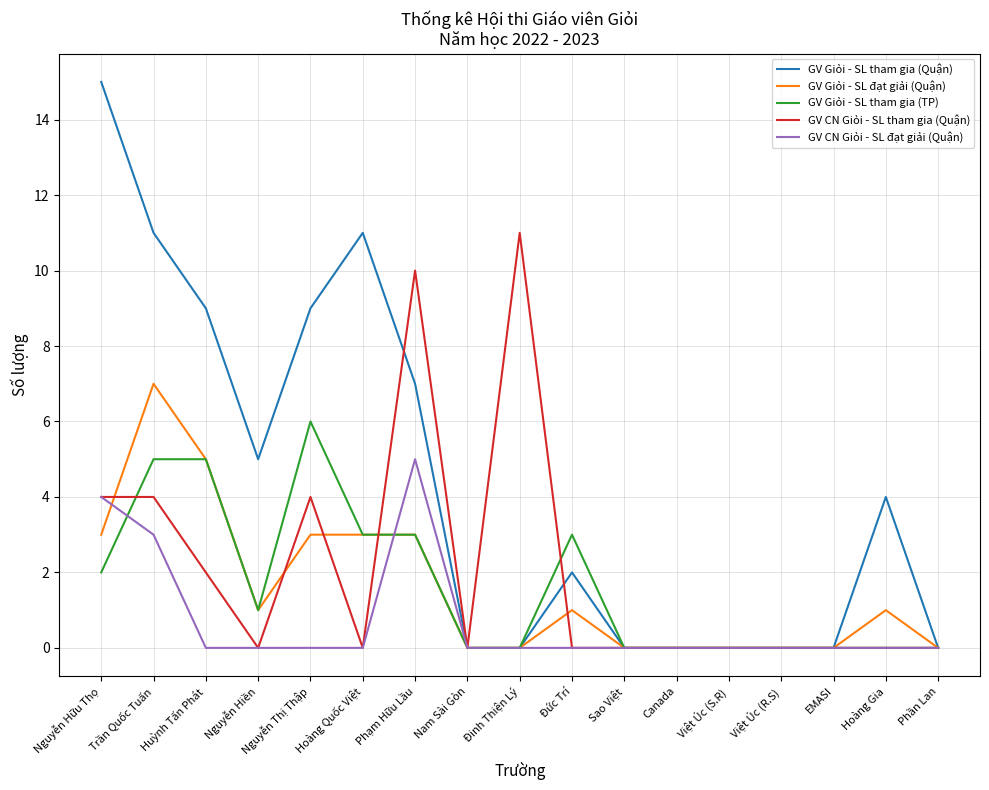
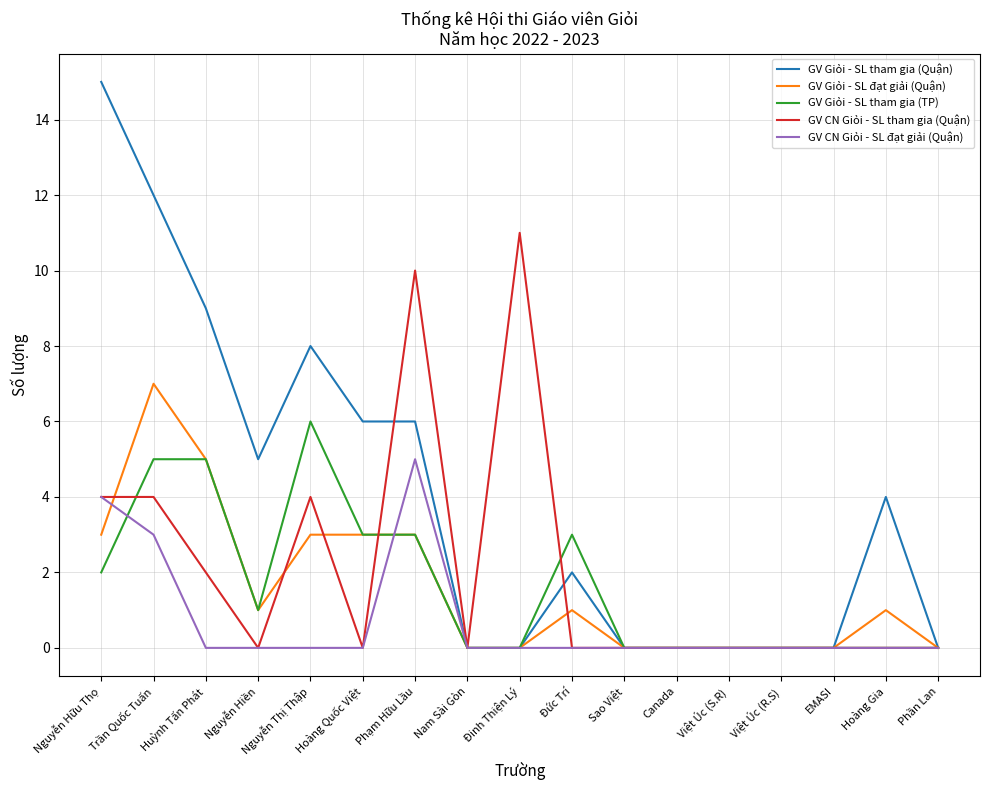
GV Giỏi - SL tham gia (Quận), Trần Quốc Tuấn: 11 -> 12
GV Giỏi - SL tham gia (Quận), Nguyễn Thị Thập: 9 -> 8
GV Giỏi - SL tham gia (Quận), Hoàng Quốc Việt: 11 -> 6
GV Giỏi - SL tham gia (Quận), Phạm Hữu Lầu: 7 -> 6
